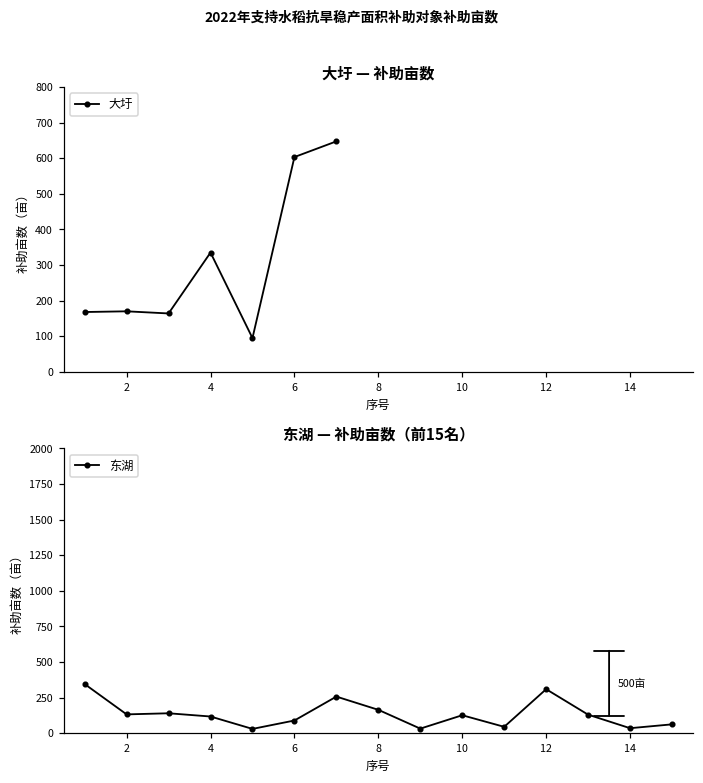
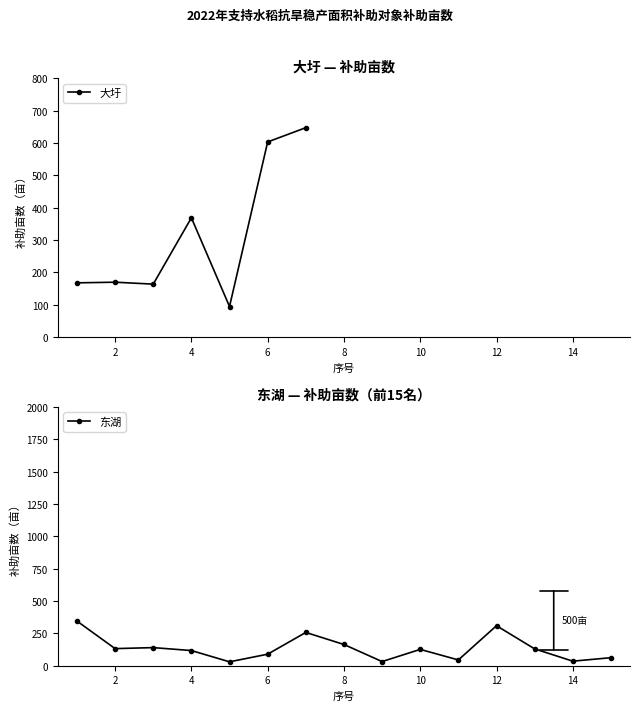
大圩 — 补助亩数, 4: 340 -> 370
